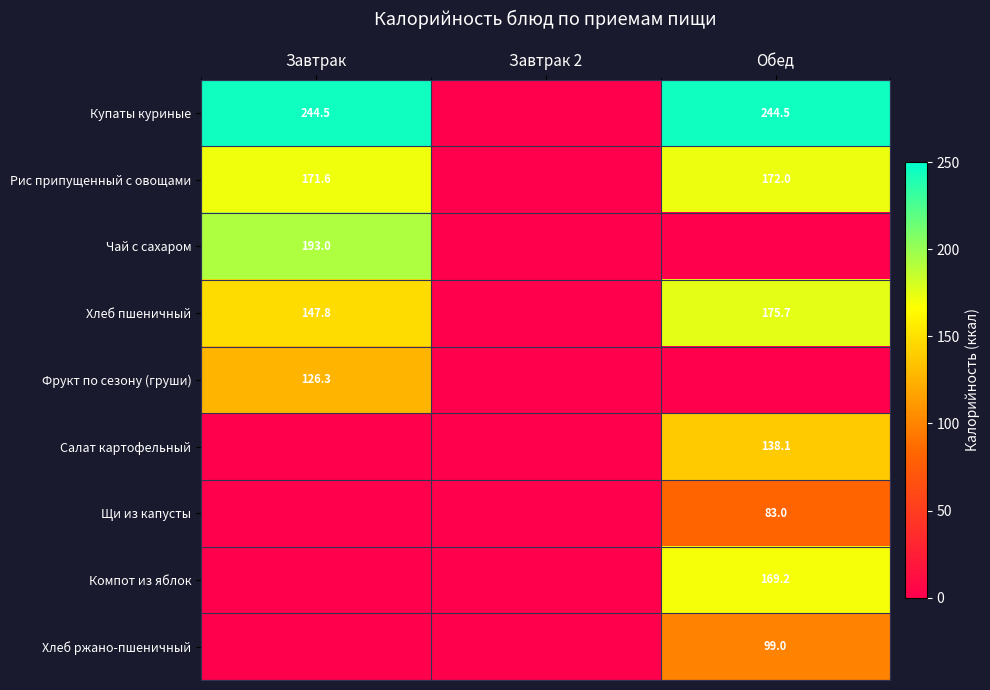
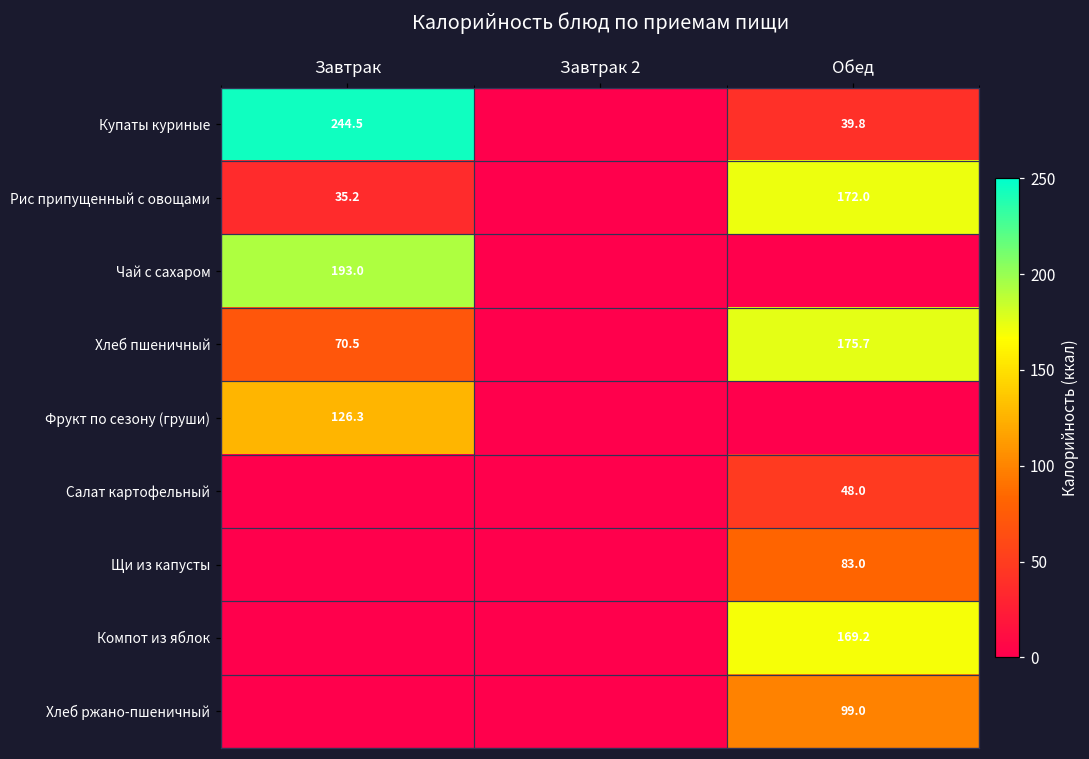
Купаты куриные, Обед: 244.5 -> 39.8
Рис припущенный с овощами, Завтрак: 171.6 -> 35.2
Хлеб пшеничный, Завтрак: 147.8 -> 70.5
Салат картофельный, Обед: 138.1 -> 48.0
